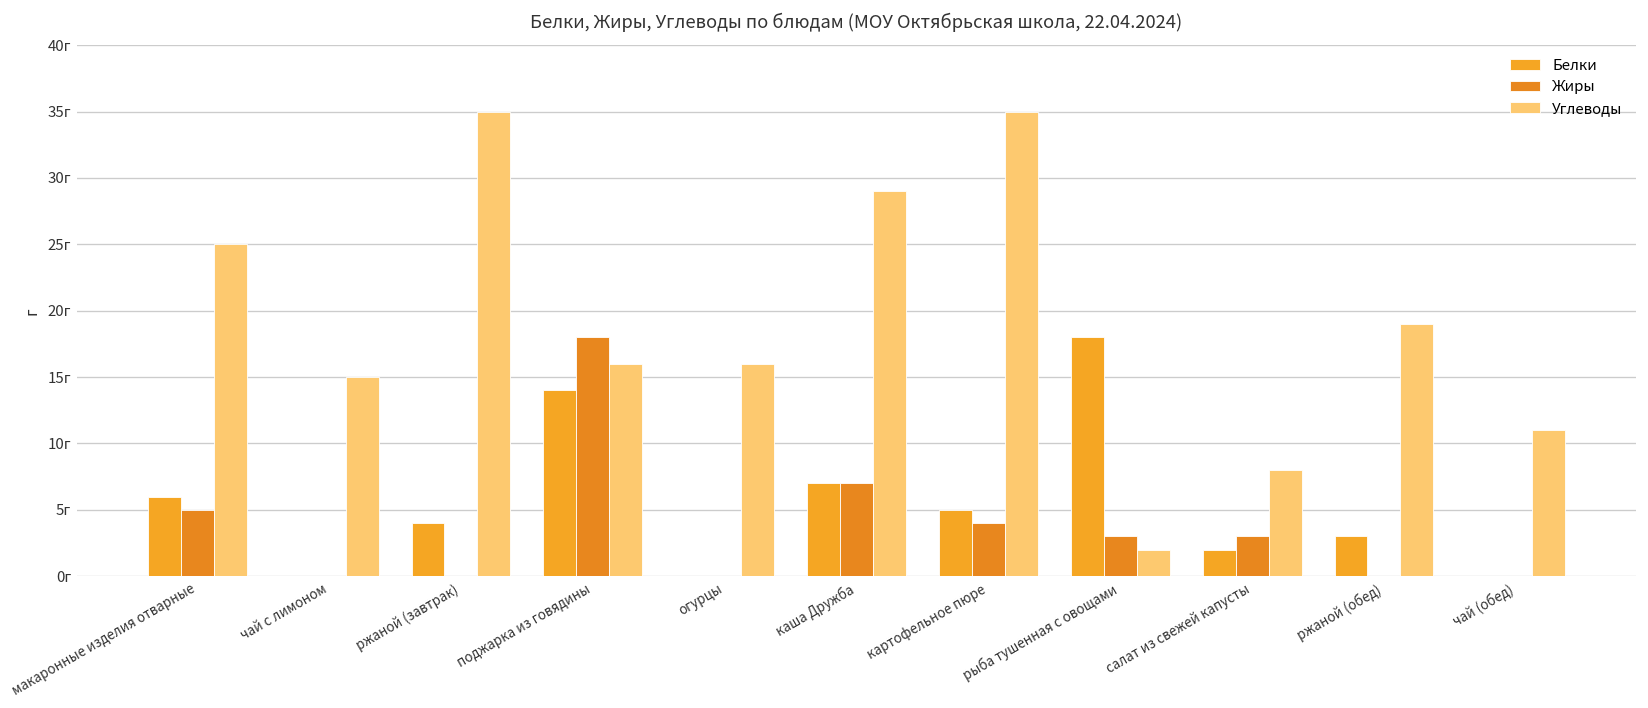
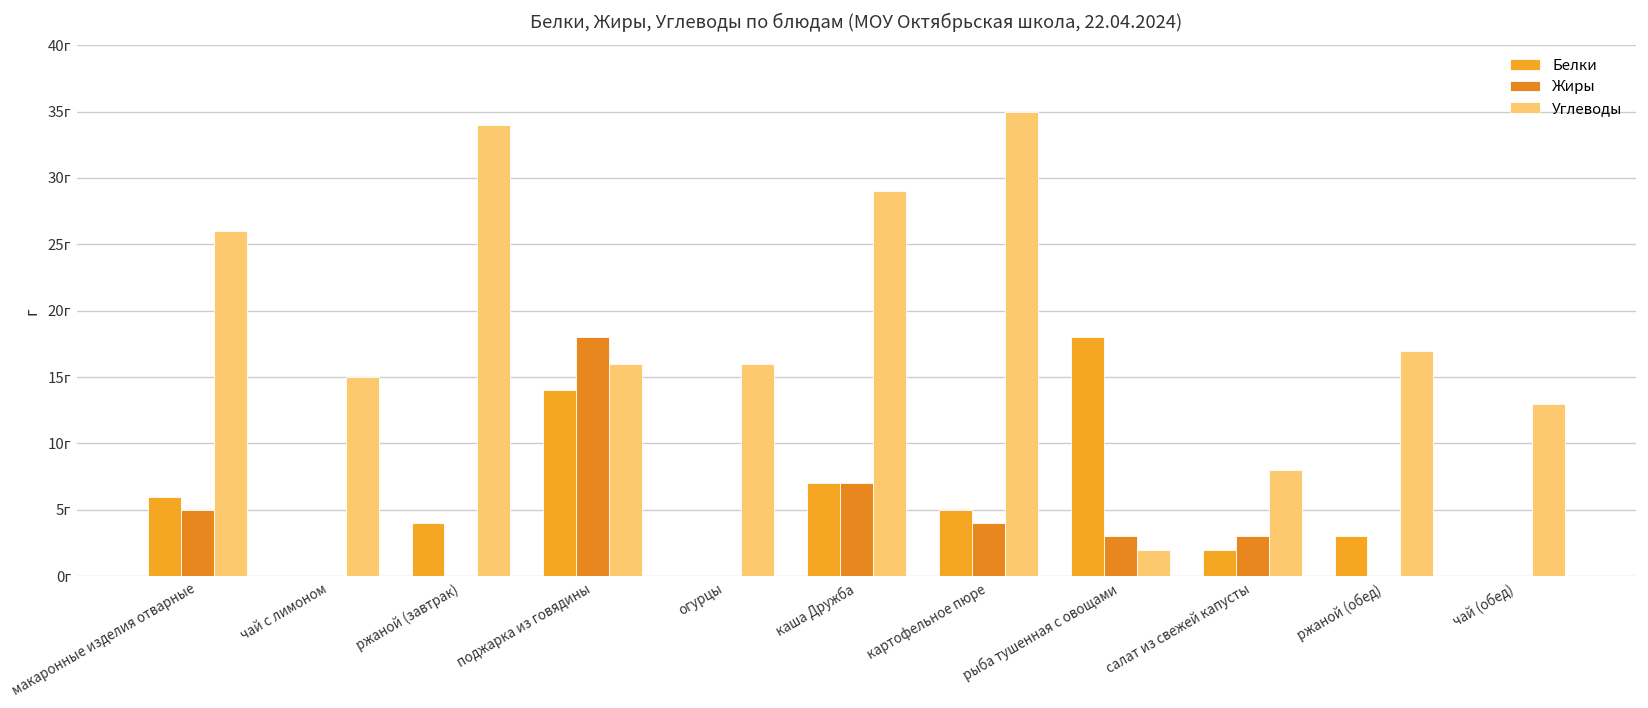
Углеводы, макаронные изделия отварные: 25г -> 26г
Углеводы, ржаной (завтрак): 35г -> 34г
Углеводы, ржаной (обед): 19г -> 17г
Углеводы, чай (обед): 11г -> 13г
